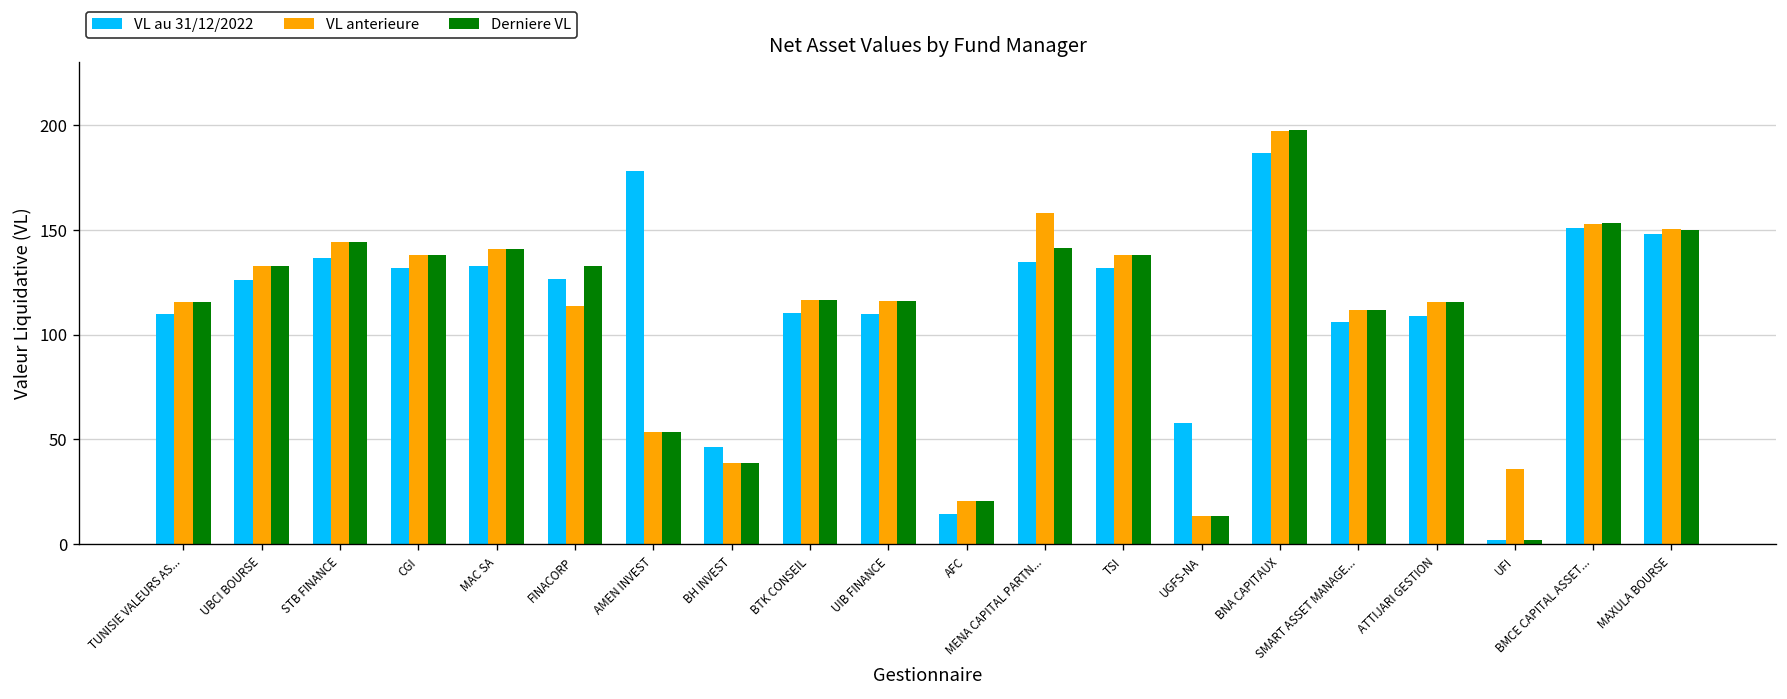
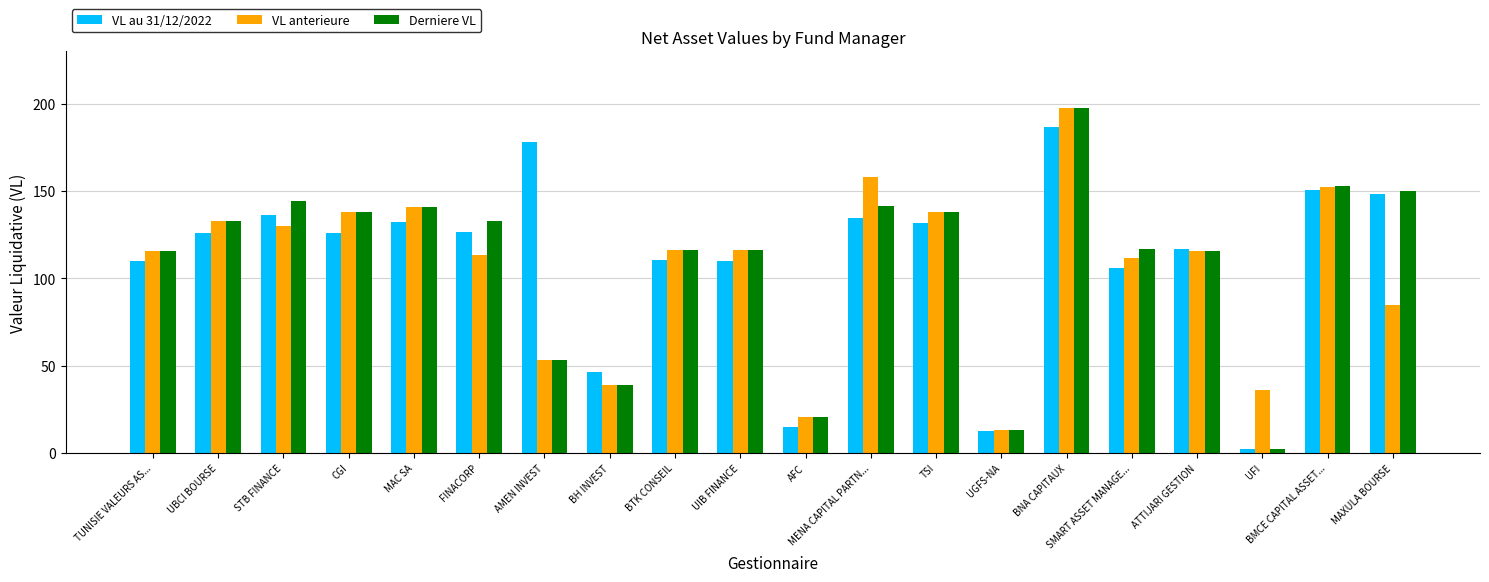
VL anterieure, STB FINANCE: 144 -> 130
VL au 31/12/2022, CGI: 132 -> 126
VL au 31/12/2022, UGFS-NA: 58 -> 13
Derniere VL, SMART ASSET MANAGE...: 112 -> 117
VL au 31/12/2022, ATTIJARI GESTION: 109 -> 117
VL anterieure, MAXULA BOURSE: 150 -> 85
